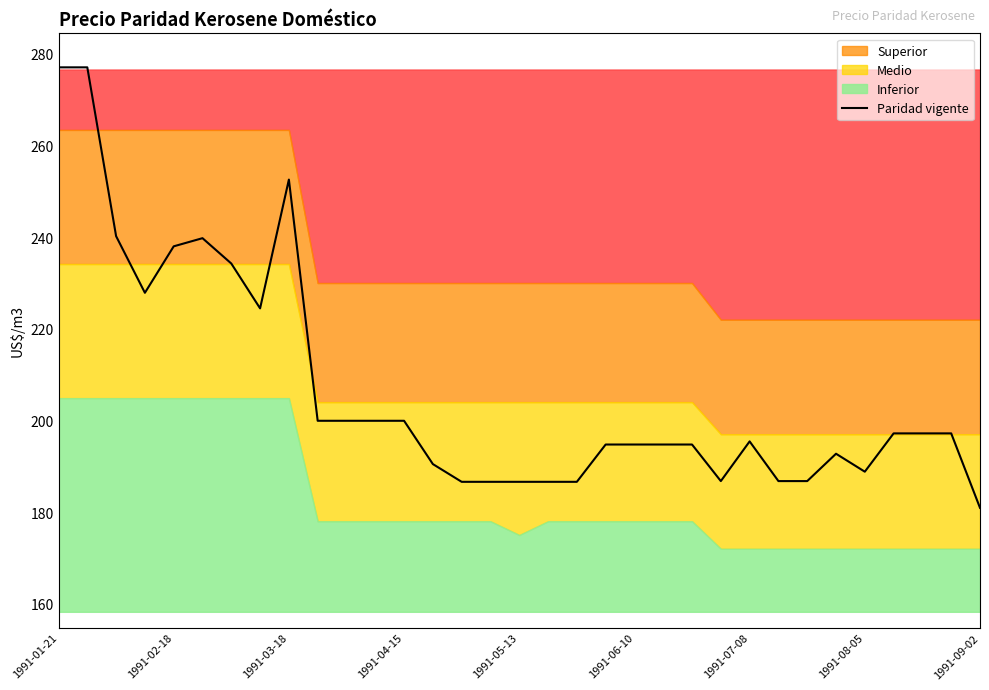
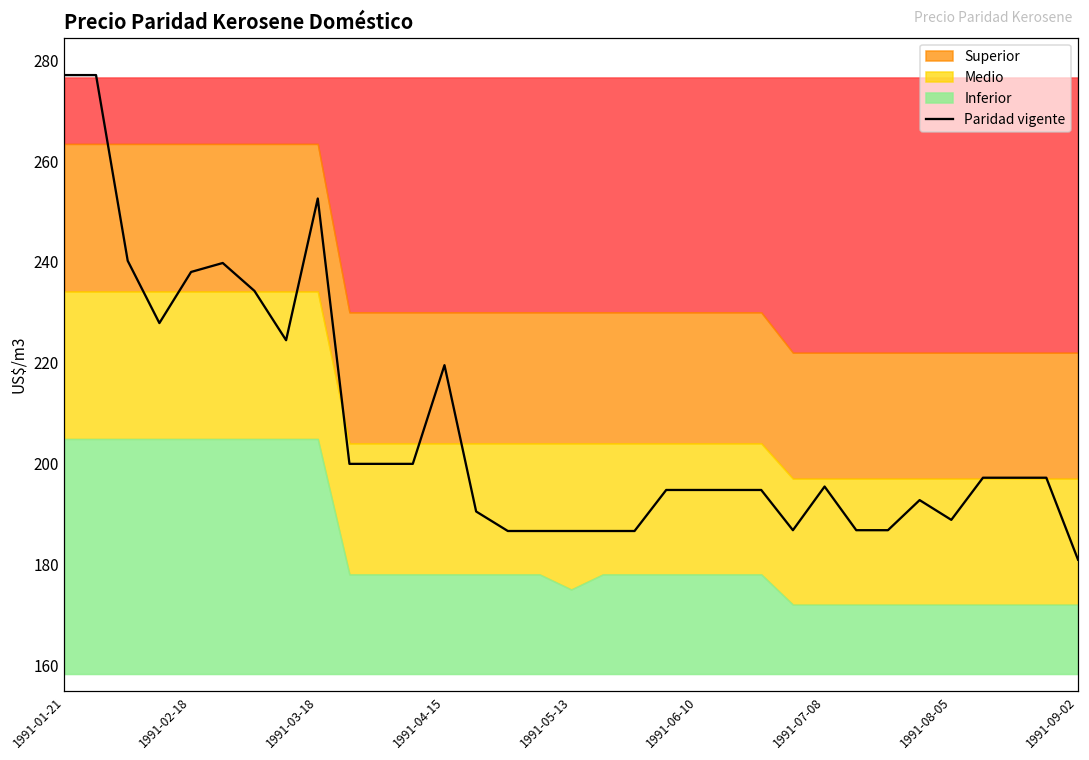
Paridad vigente, 1991-04-15: 200 -> 220
